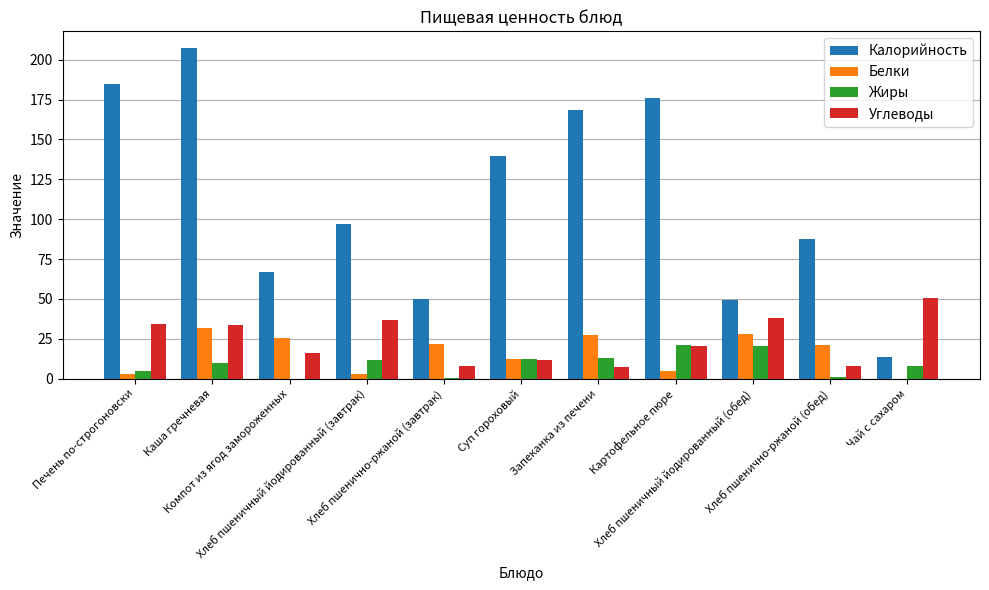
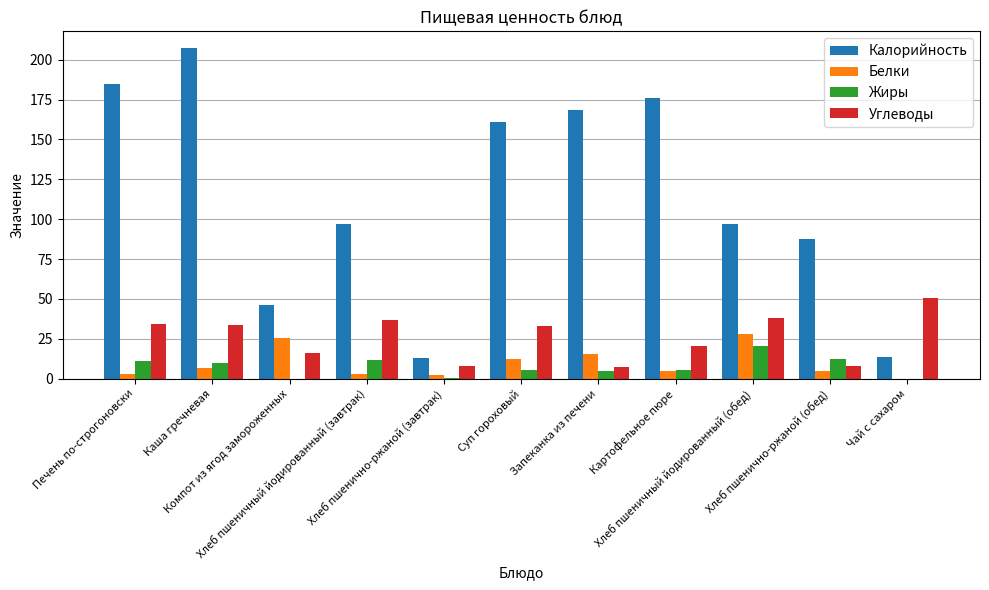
Жиры, Печень по-строгоновски: 5 -> 11
Белки, Каша гречневая: 32 -> 7
Калорийность, Компот из ягод замороженных: 67 -> 46
Калорийность, Хлеб пшенично-ржаной (завтрак): 50 -> 13
Белки, Хлеб пшенично-ржаной (завтрак): 22 -> 3
Калорийность, Суп гороховый: 140 -> 161
Жиры, Суп гороховый: 12 -> 6
Углеводы, Суп гороховый: 12 -> 33
Белки, Запеканка из печени: 28 -> 16
Жиры, Запеканка из печени: 13 -> 5
Жиры, Картофельное пюре: 21 -> 5
Калорийность, Хлеб пшеничный йодированный (обед): 49 -> 97
Белки, Хлеб пшенично-ржаной (обед): 21 -> 5
Жиры, Хлеб пшенично-ржаной (обед): 1 -> 12
Жиры, Чай с сахаром: 8 -> 0
